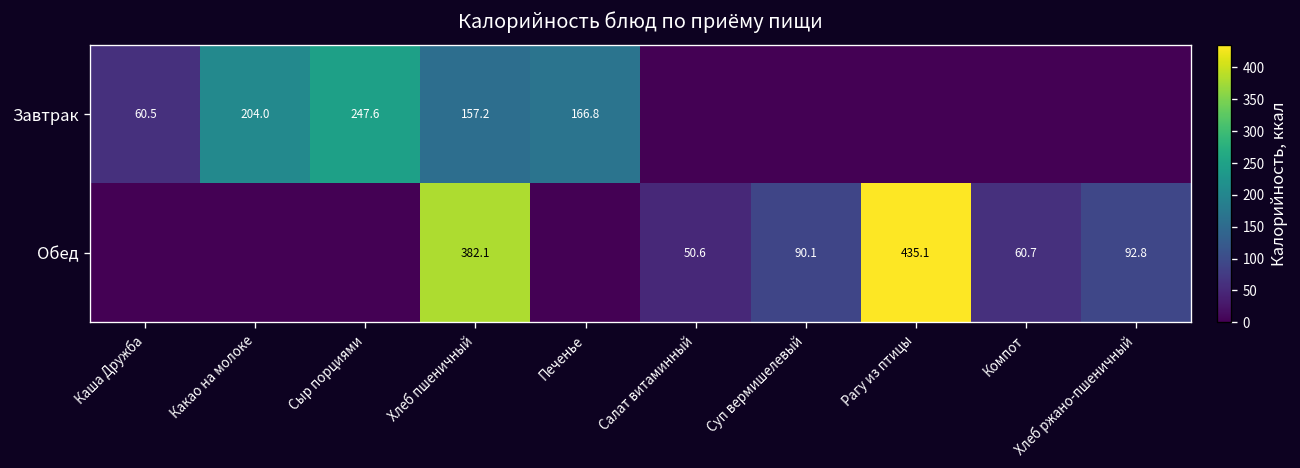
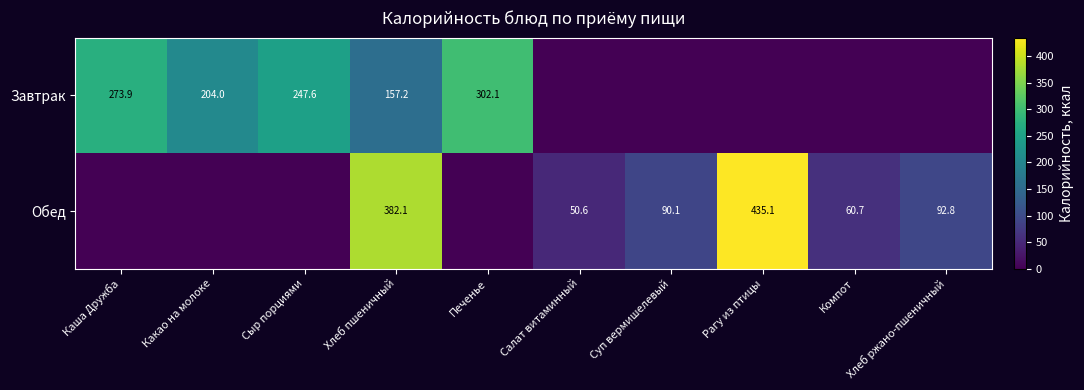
Завтрак, Каша Дружба: 60.5 -> 273.9
Завтрак, Печенье: 166.8 -> 302.1
